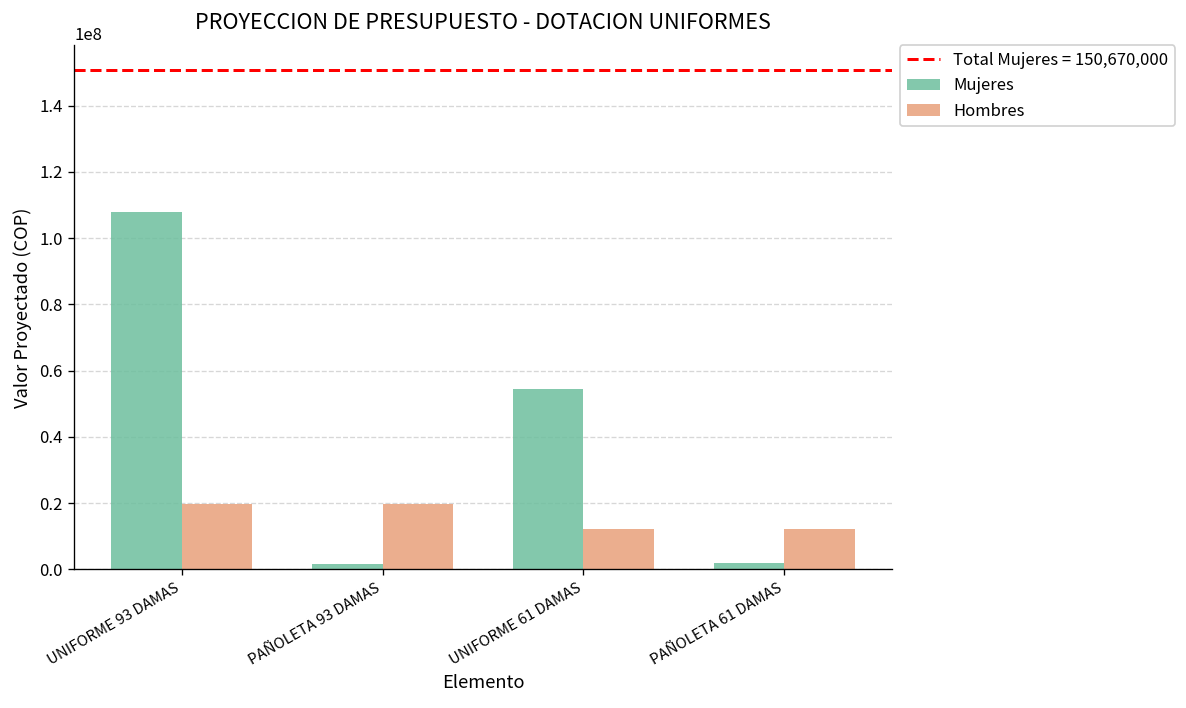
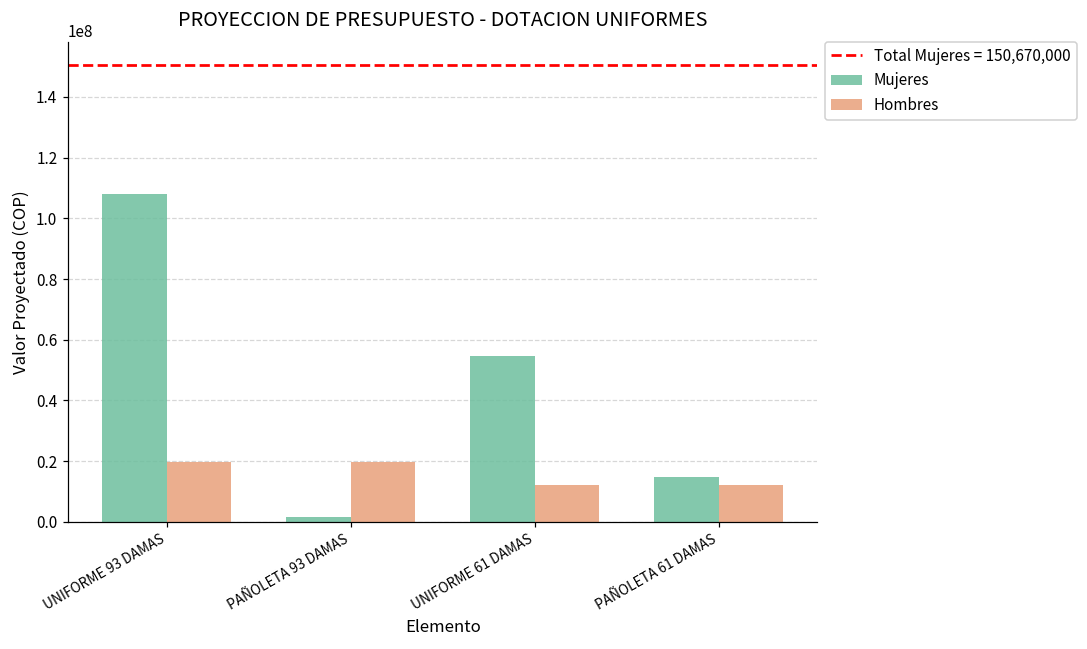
Mujeres, PAÑOLETA 61 DAMAS: 2000000 -> 15000000
